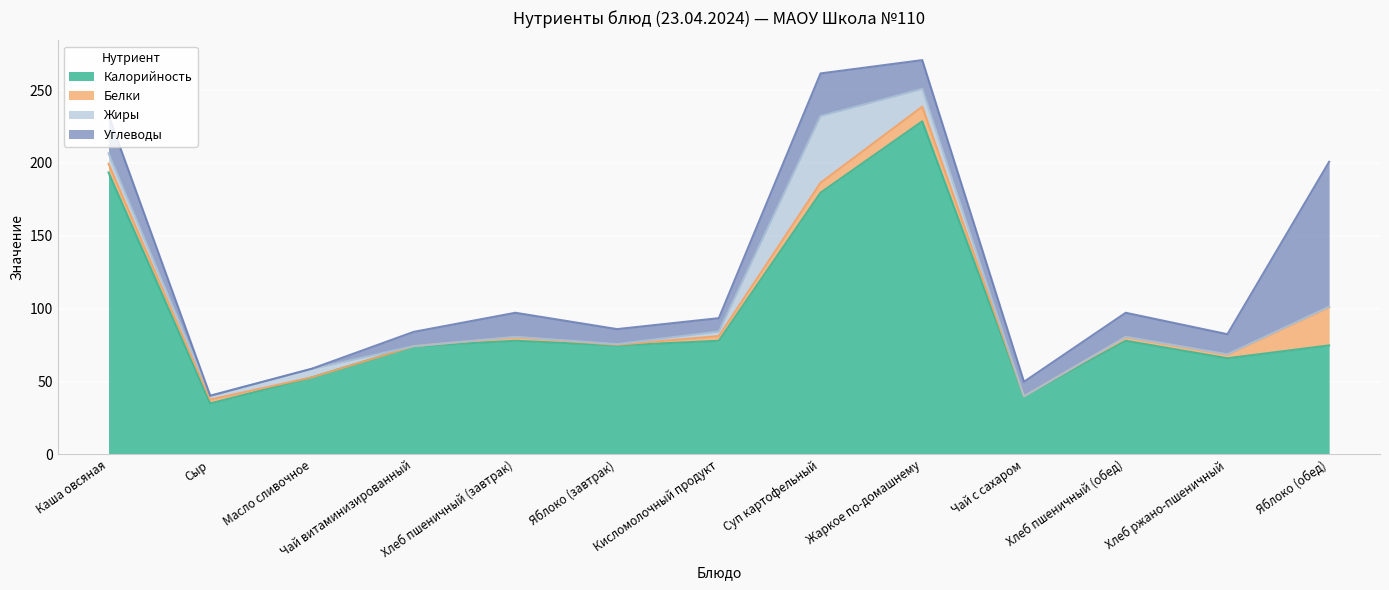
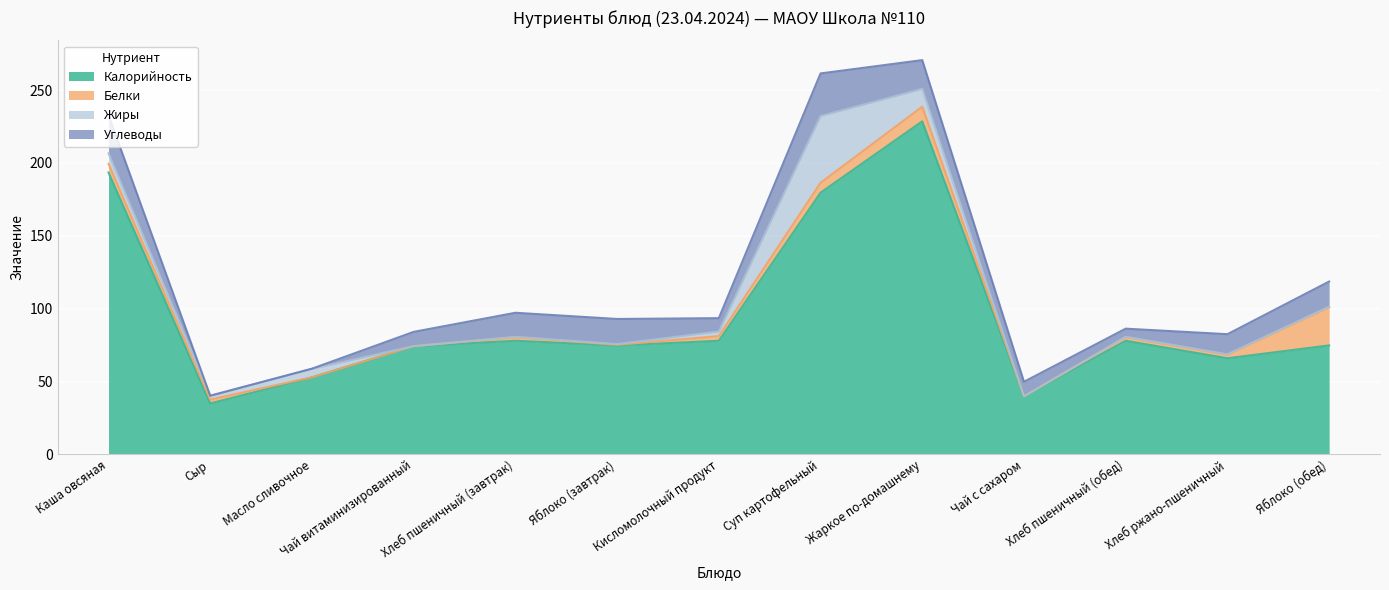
Углеводы, Яблоко (завтрак): 10 -> 17
Углеводы, Хлеб пшеничный (обед): 17 -> 6
Углеводы, Яблоко (обед): 99 -> 17
